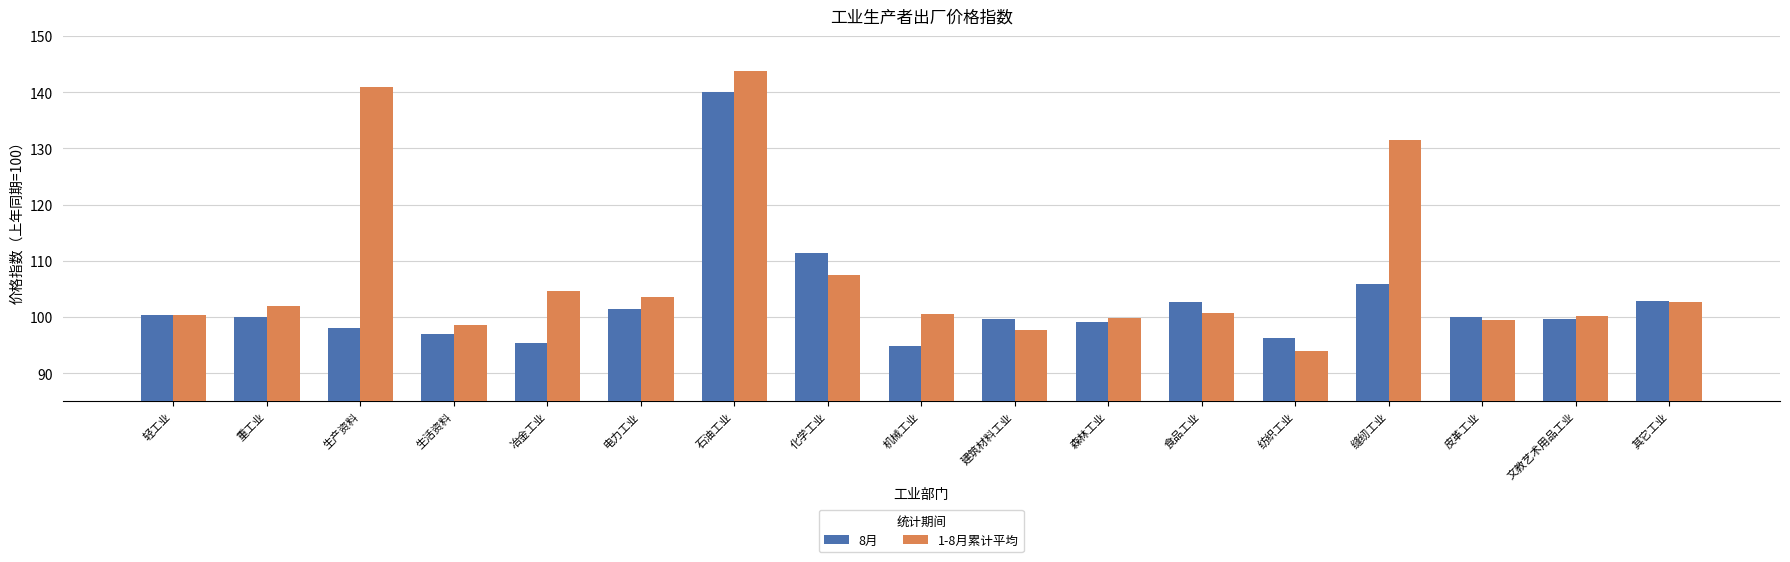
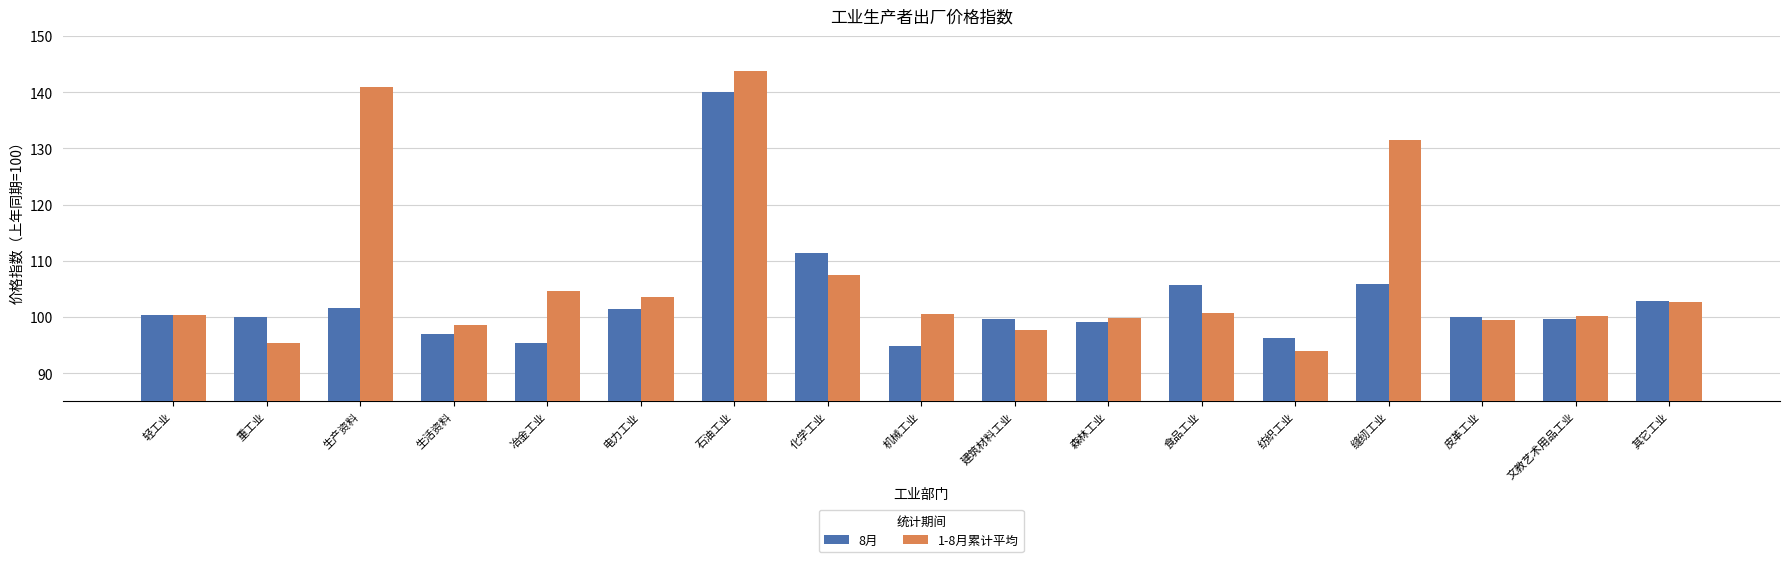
1-8月累计平均, 重工业: 102 -> 95
8月, 生产资料: 98 -> 102
8月, 食品工业: 103 -> 106
